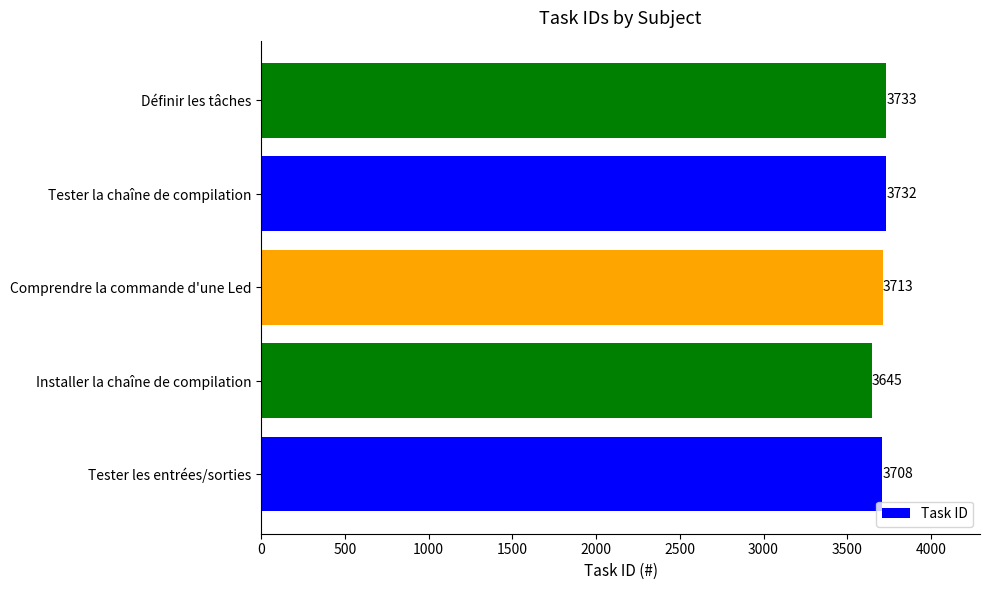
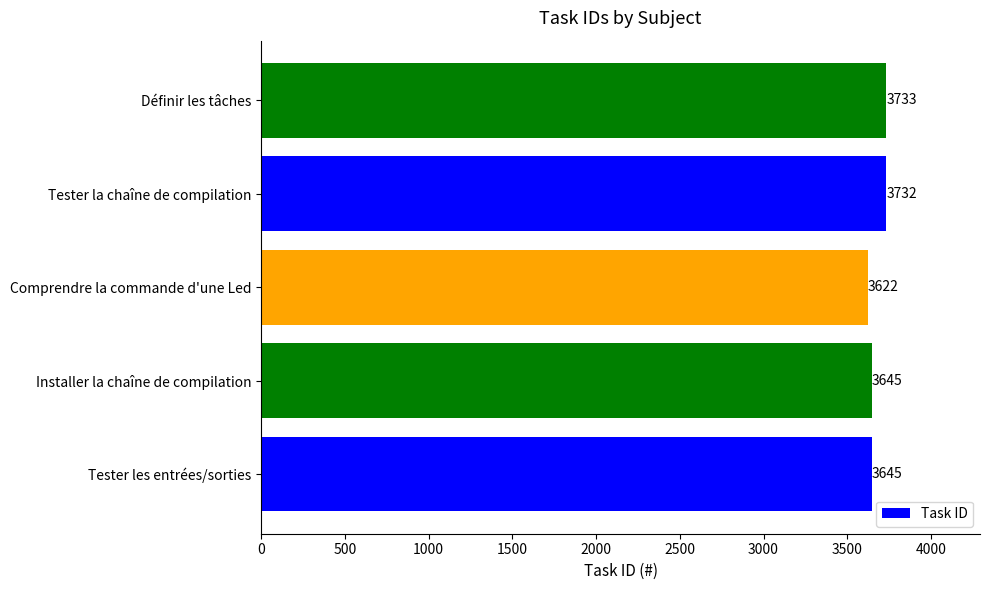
Comprendre la commande d'une Led: 3713 -> 3622
Tester les entrées/sorties: 3708 -> 3645
